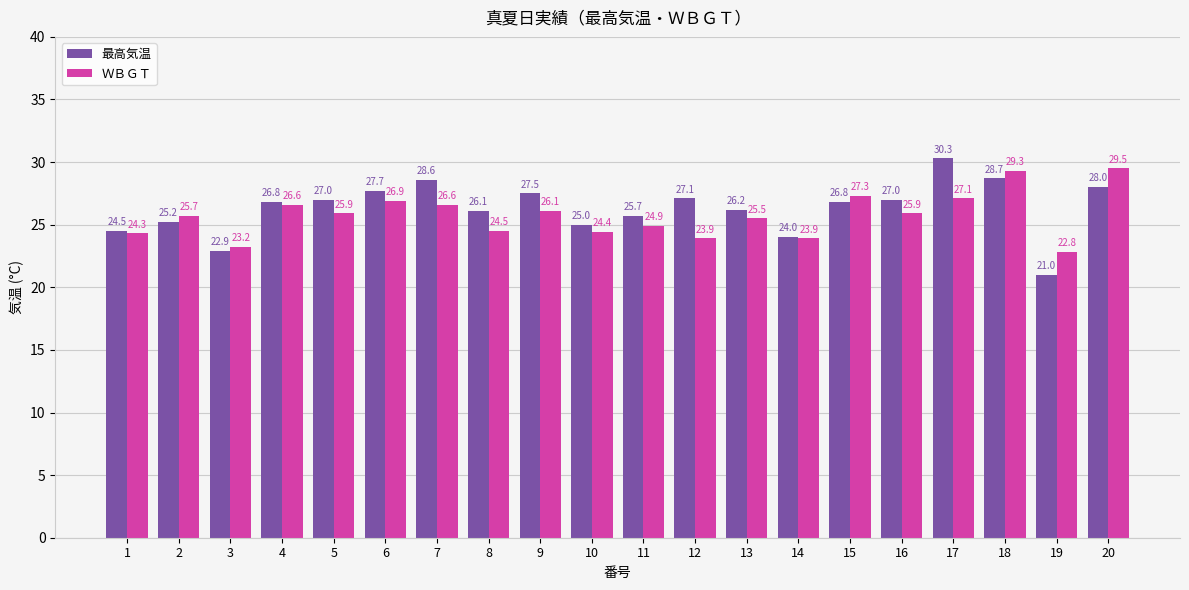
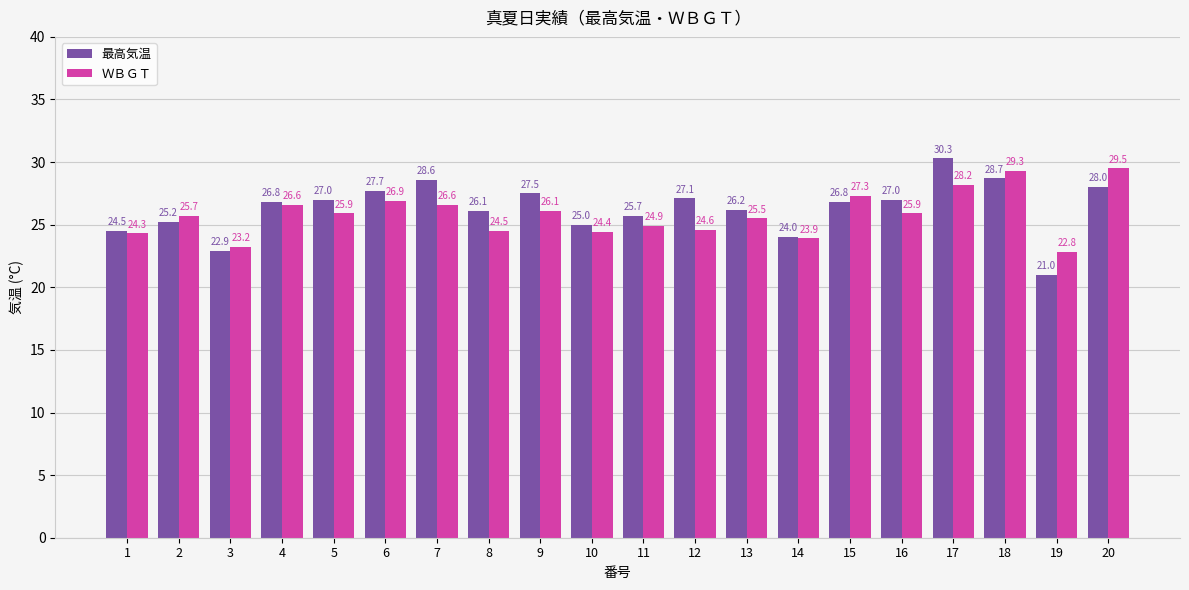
ＷＢＧＴ, 12: 23.9 -> 24.6
ＷＢＧＴ, 17: 27.1 -> 28.2
